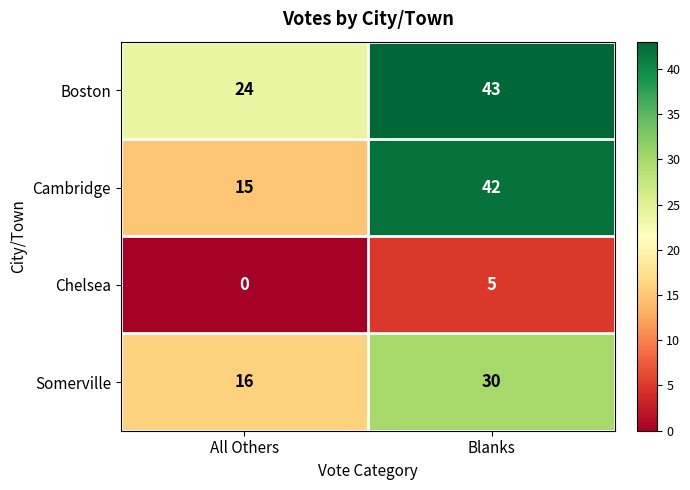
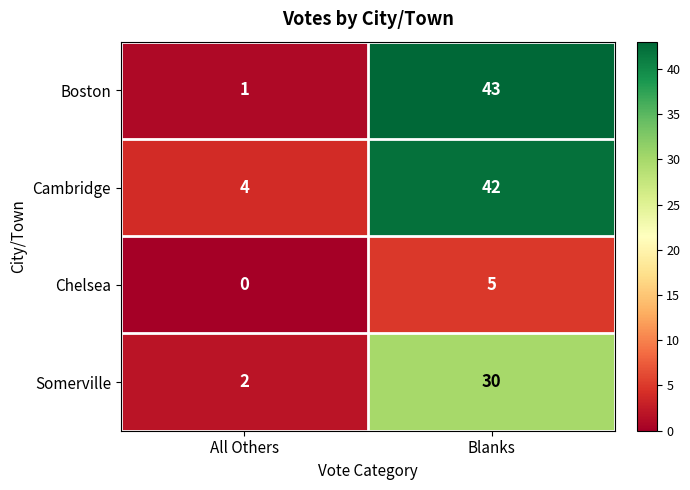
Boston, All Others: 24 -> 1
Cambridge, All Others: 15 -> 4
Somerville, All Others: 16 -> 2
